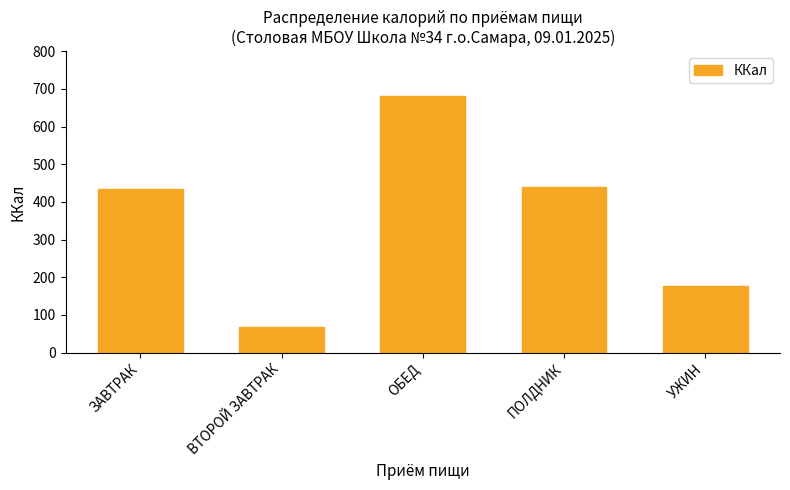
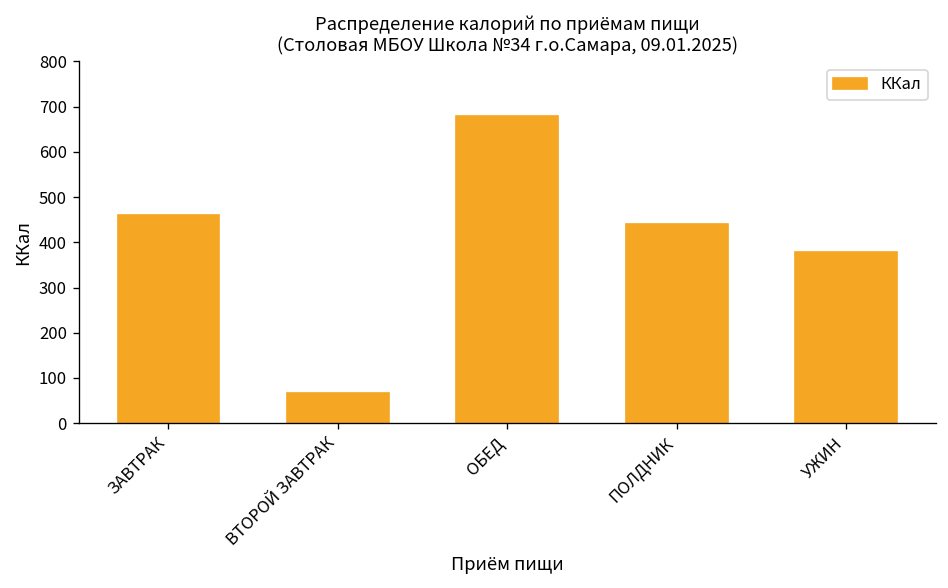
ЗАВТРАК: 440 -> 460
УЖИН: 180 -> 380
